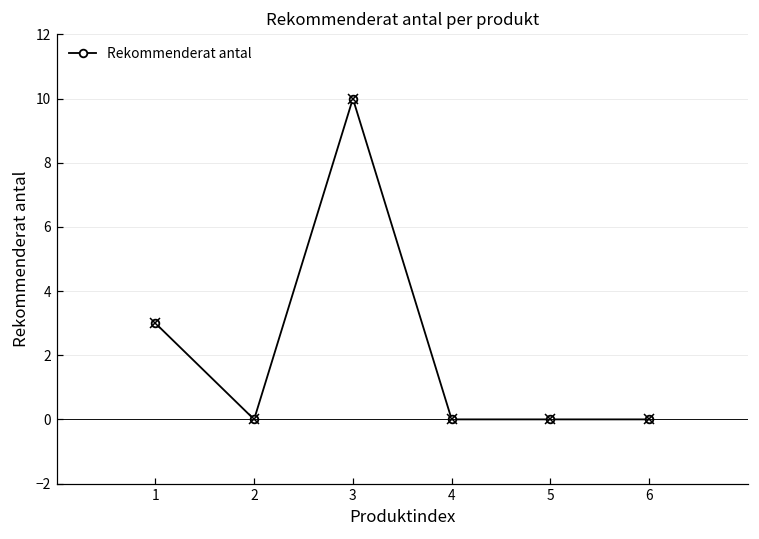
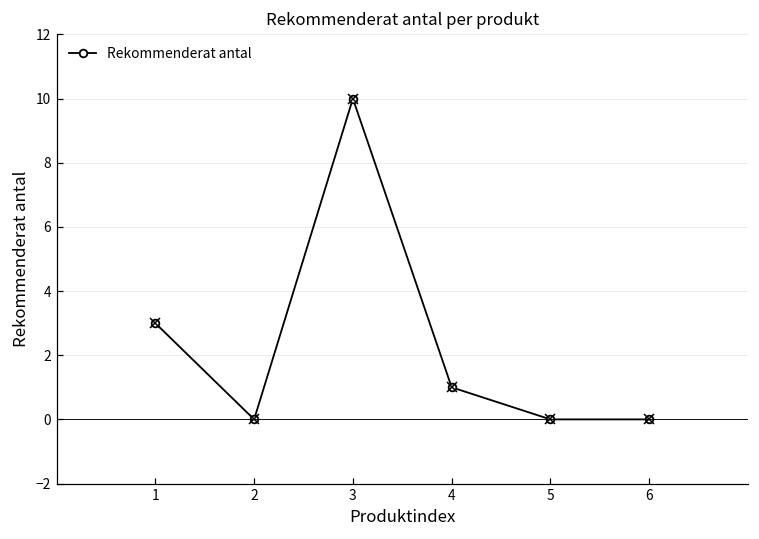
4: 0 -> 1
